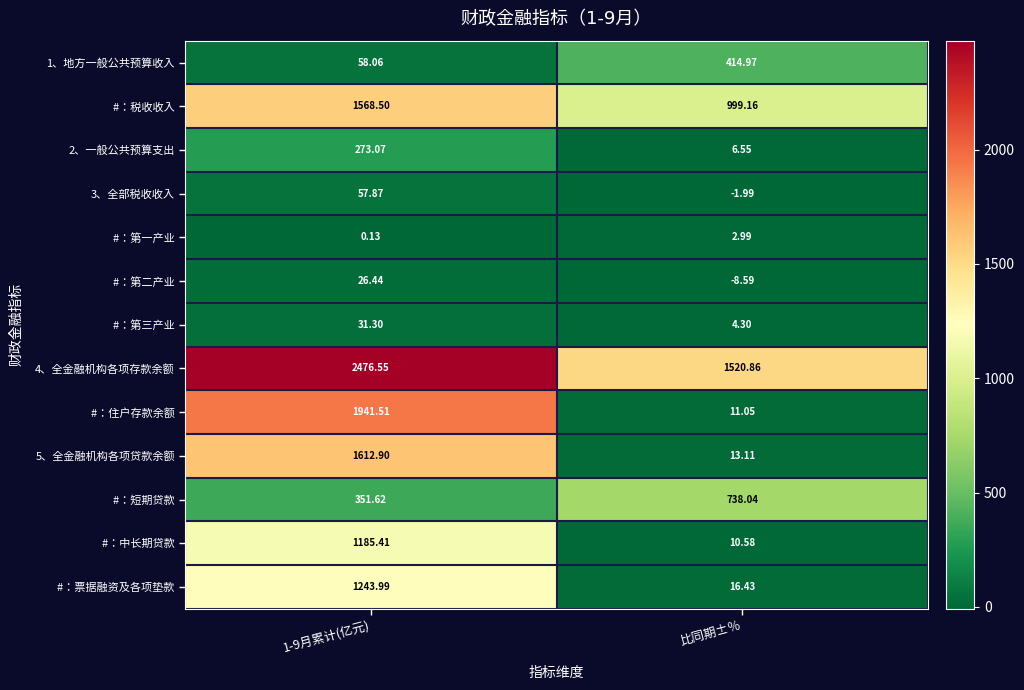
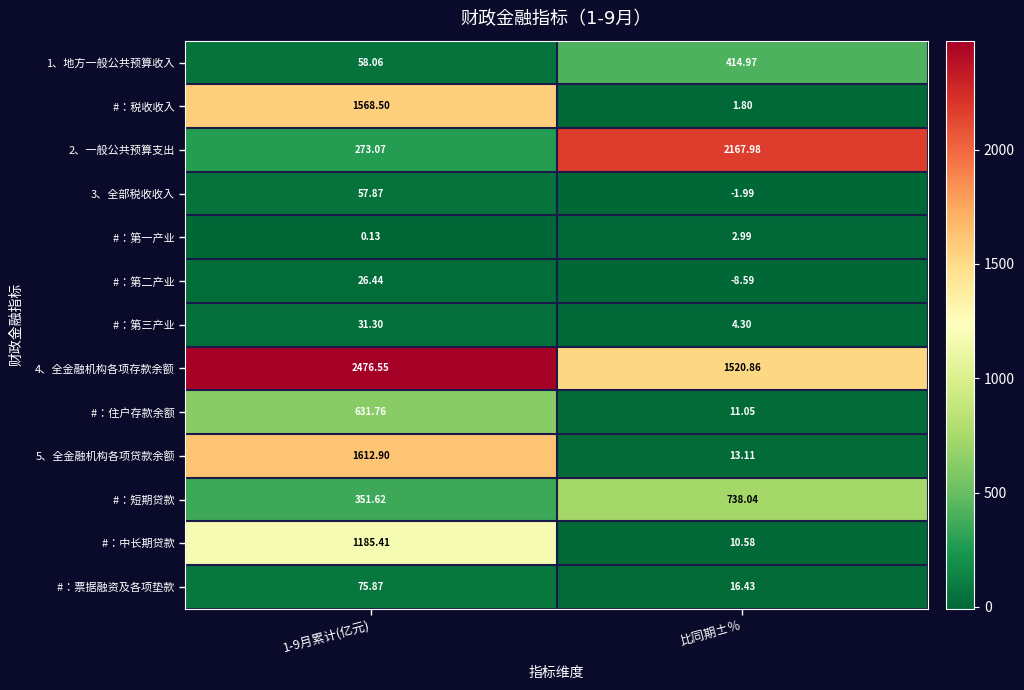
#：税收收入, 比同期±％: 999.16 -> 1.80
2、一般公共预算支出, 比同期±％: 6.55 -> 2167.98
#：住户存款余额, 1-9月累计(亿元): 1941.51 -> 631.76
#：票据融资及各项垫款, 1-9月累计(亿元): 1243.99 -> 75.87
